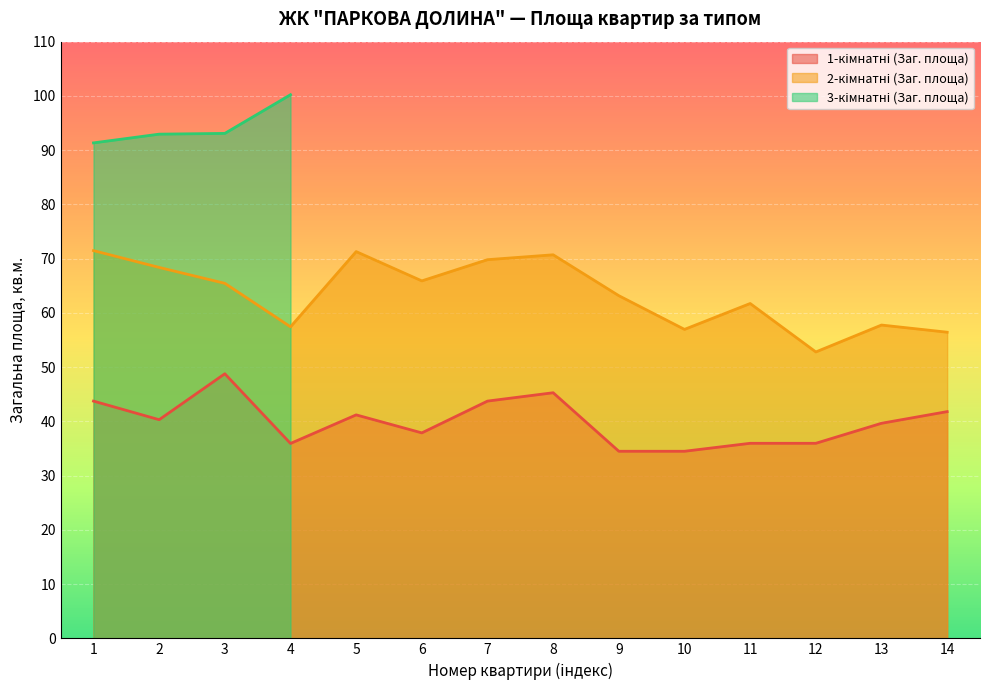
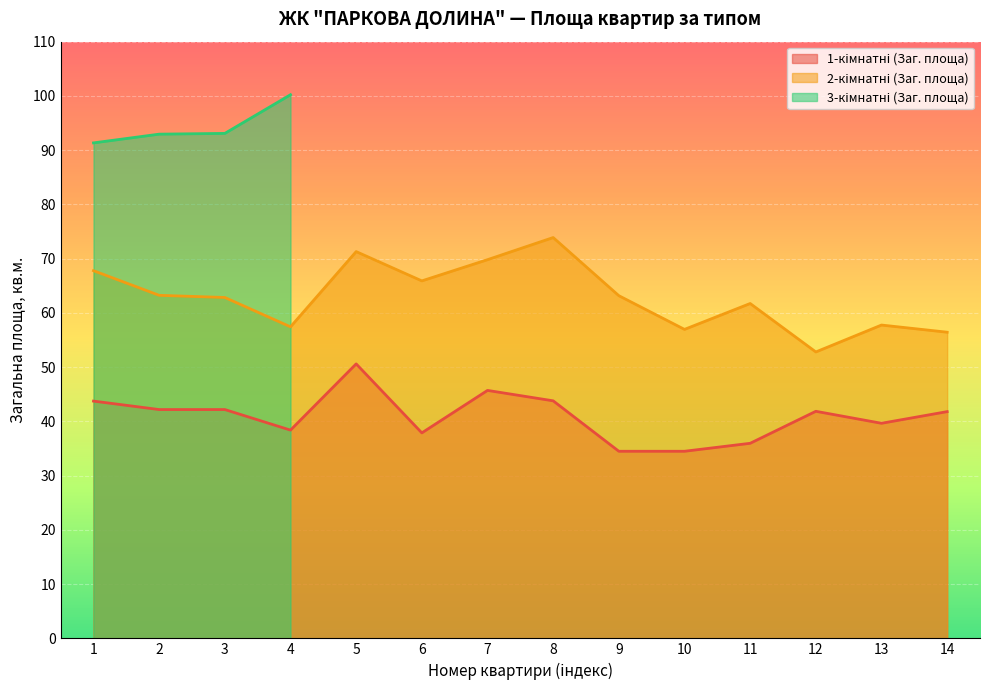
2-кімнатні (Заг. площа), 1: 71 -> 68
1-кімнатні (Заг. площа), 2: 40 -> 42
2-кімнатні (Заг. площа), 2: 68 -> 63
1-кімнатні (Заг. площа), 3: 49 -> 42
2-кімнатні (Заг. площа), 3: 65 -> 63
1-кімнатні (Заг. площа), 4: 36 -> 38
1-кімнатні (Заг. площа), 5: 41 -> 51
1-кімнатні (Заг. площа), 7: 44 -> 46
1-кімнатні (Заг. площа), 8: 45 -> 44
2-кімнатні (Заг. площа), 8: 71 -> 74
1-кімнатні (Заг. площа), 12: 36 -> 42
